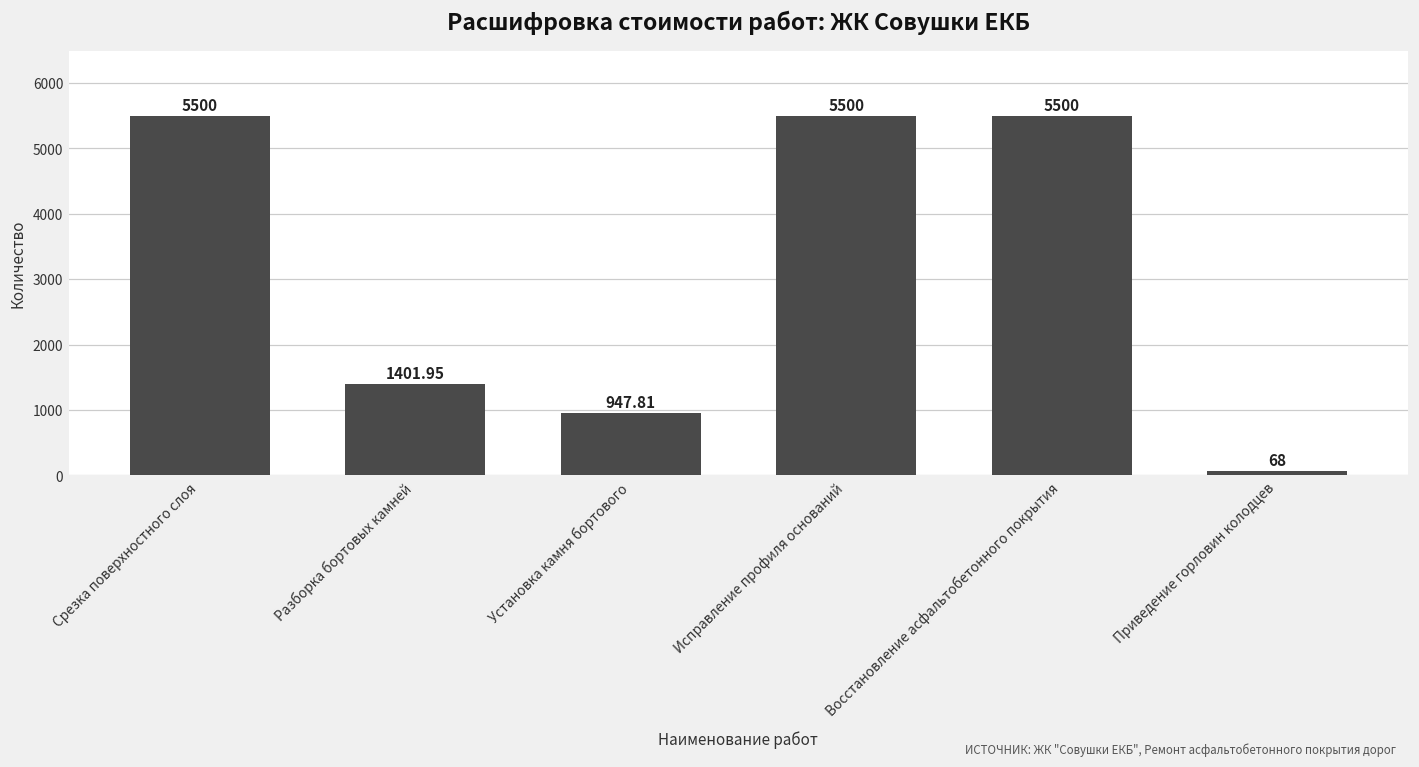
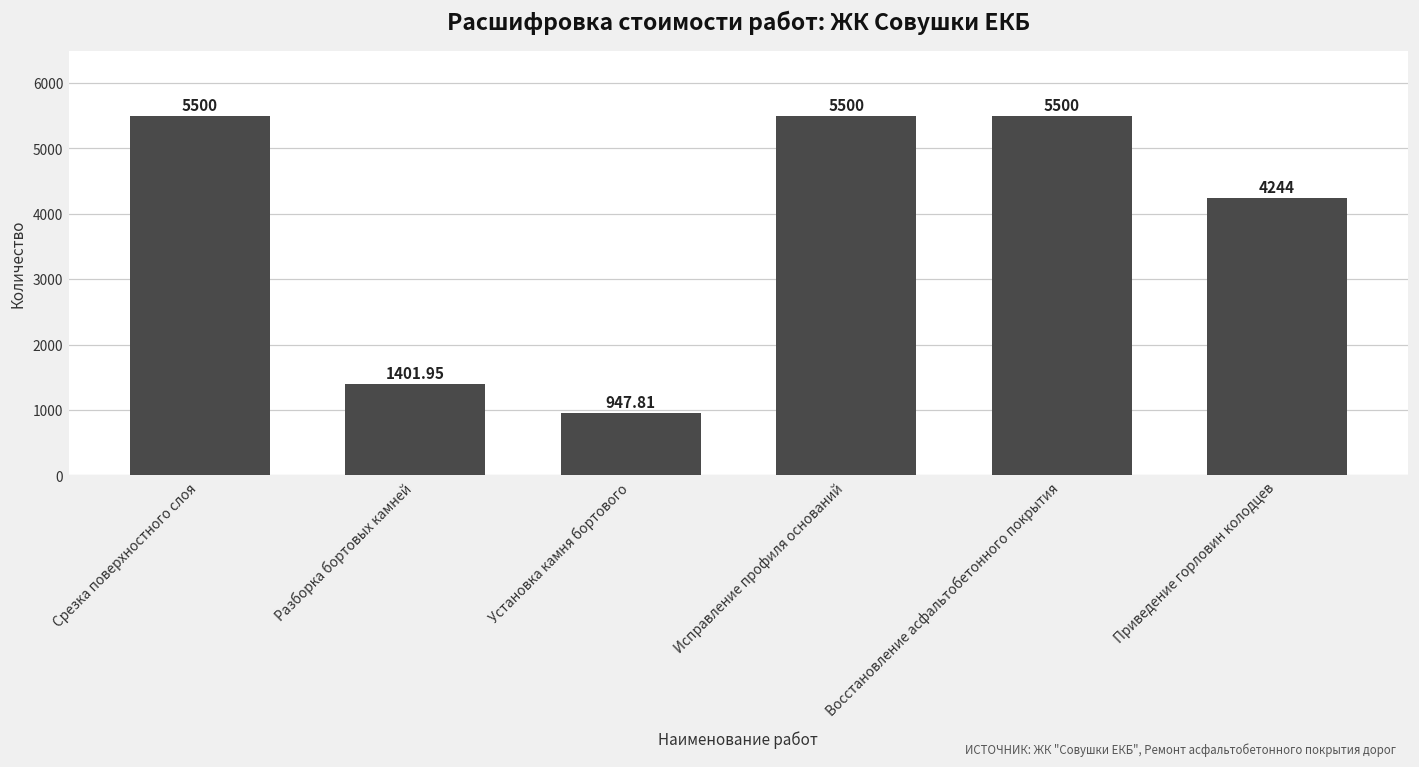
Приведение горловин колодцев: 68 -> 4244
